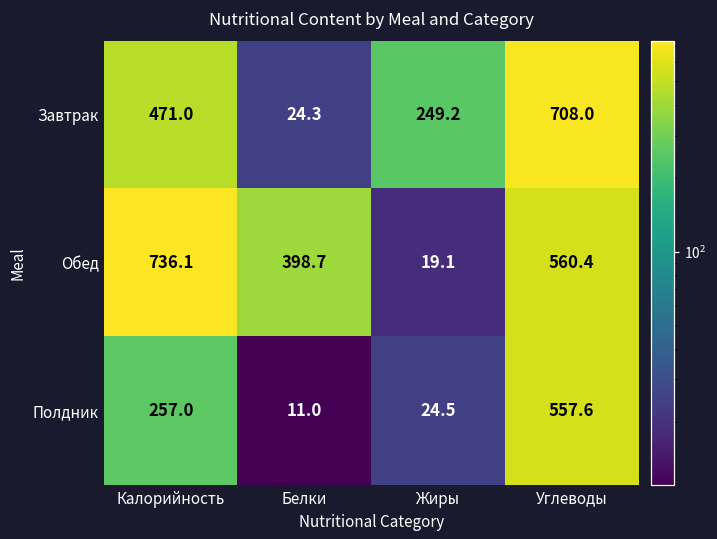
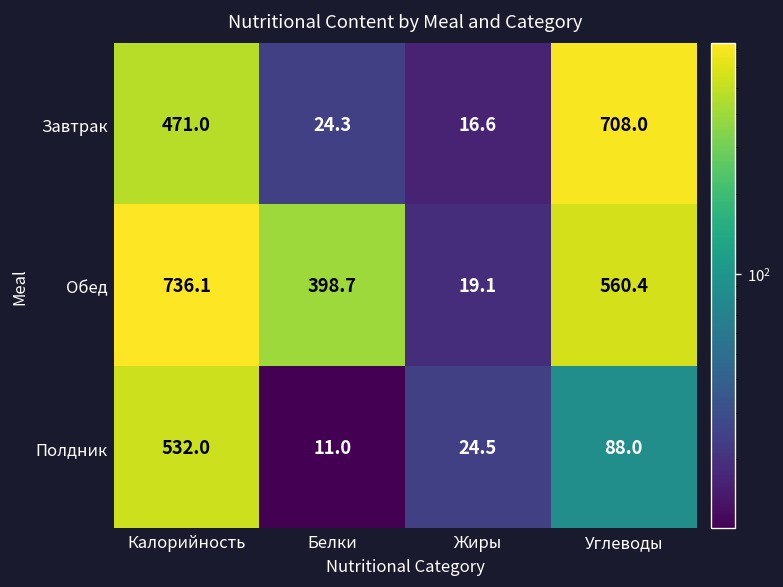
Завтрак, Жиры: 249.2 -> 16.6
Полдник, Калорийность: 257.0 -> 532.0
Полдник, Углеводы: 557.6 -> 88.0
